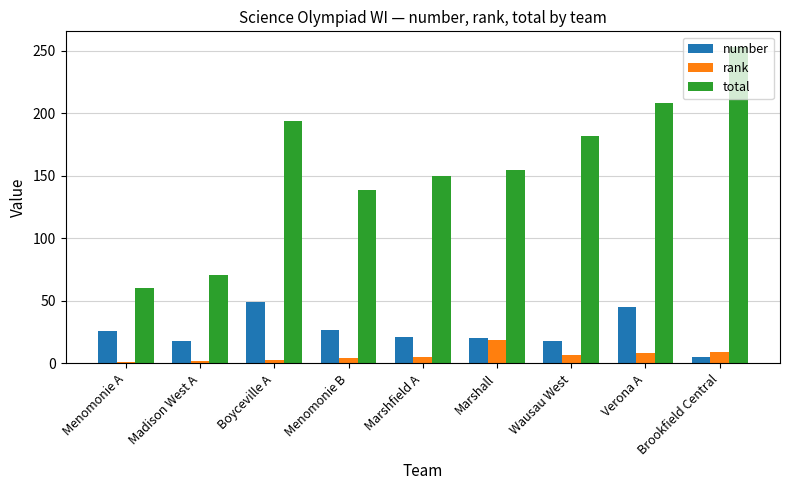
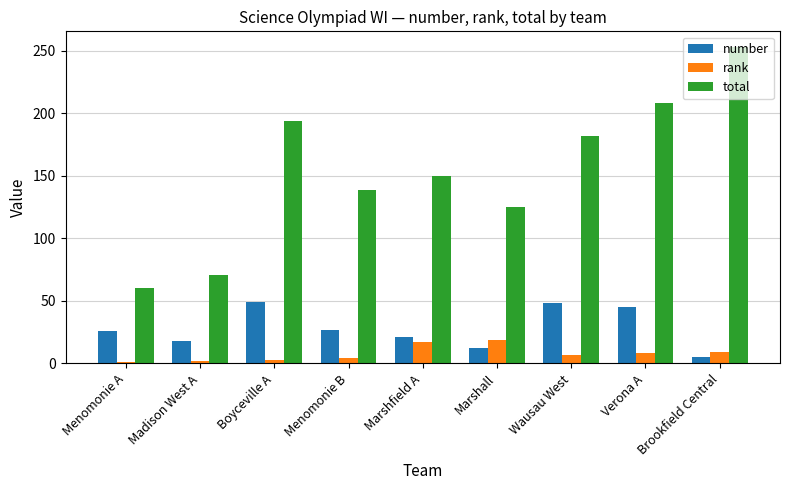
rank, Marshfield A: 5 -> 17
number, Marshall: 20 -> 12
total, Marshall: 155 -> 125
number, Wausau West: 18 -> 48
